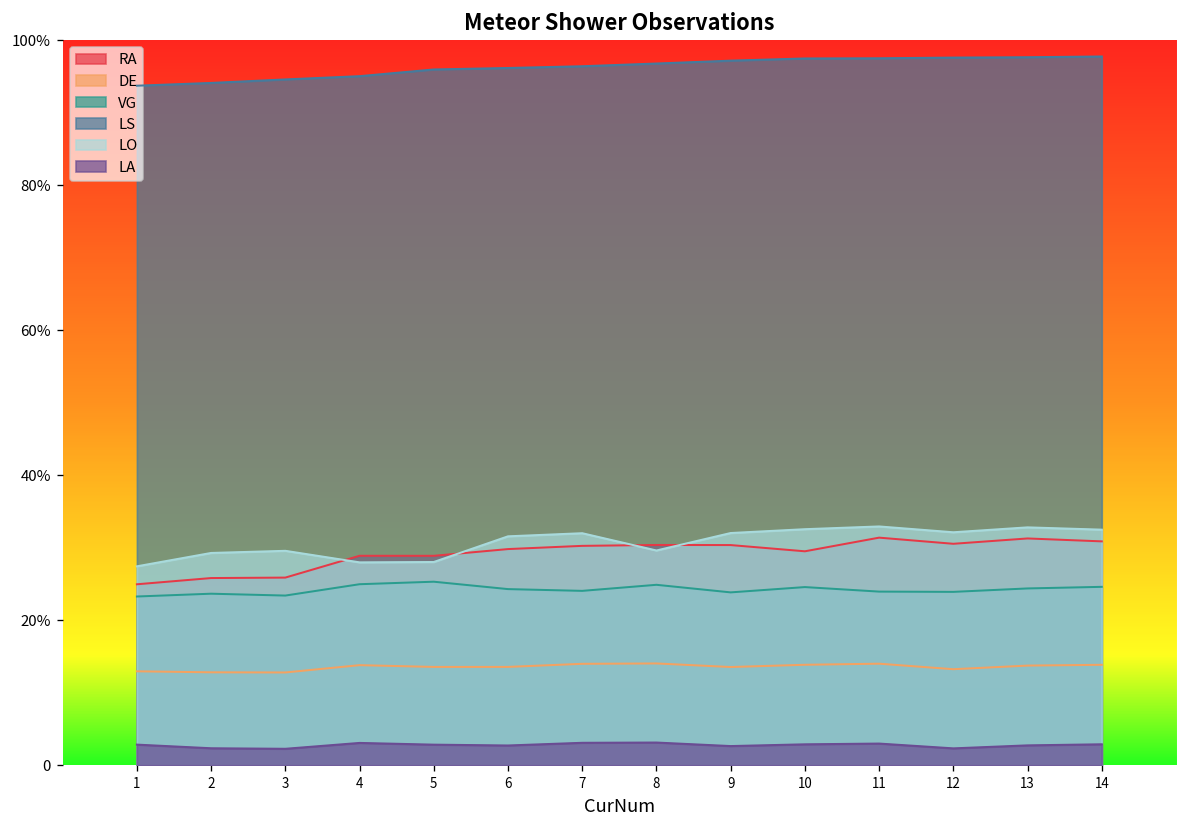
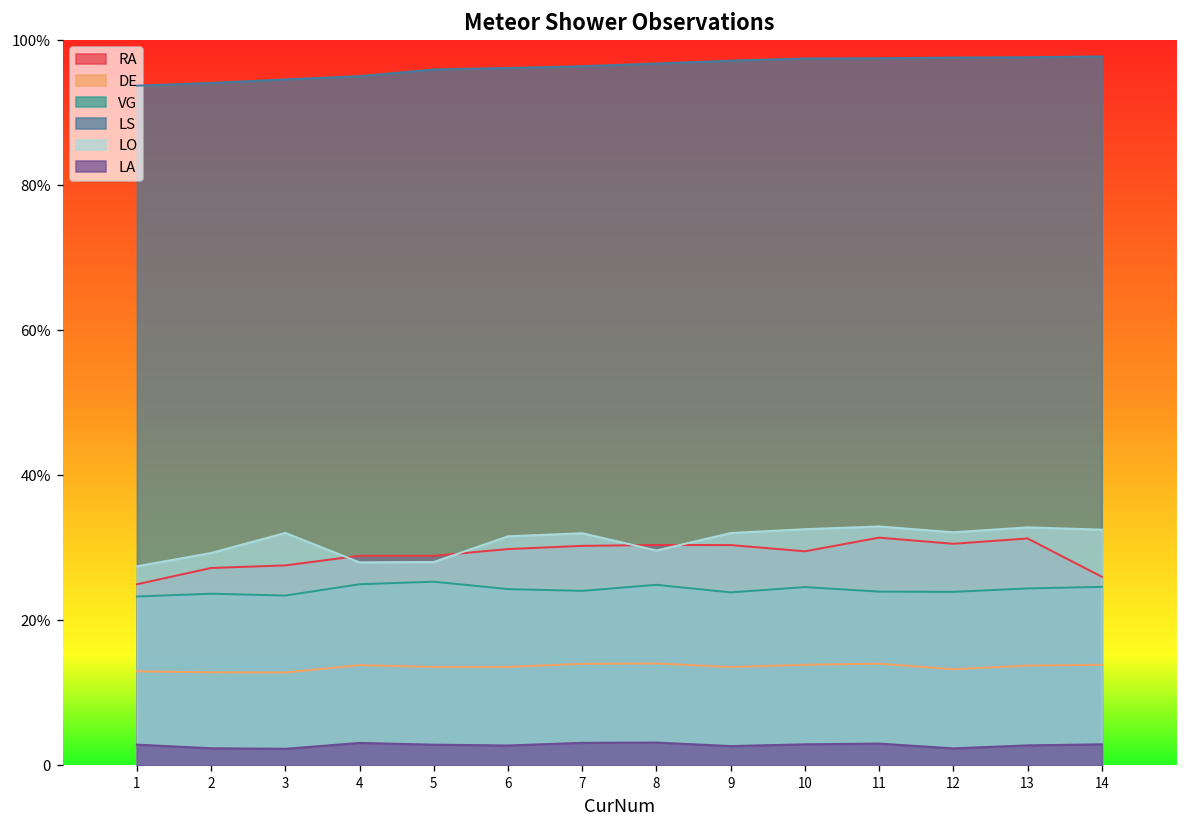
RA, 2: 26% -> 27%
RA, 3: 26% -> 28%
LO, 3: 30% -> 32%
RA, 14: 31% -> 26%
